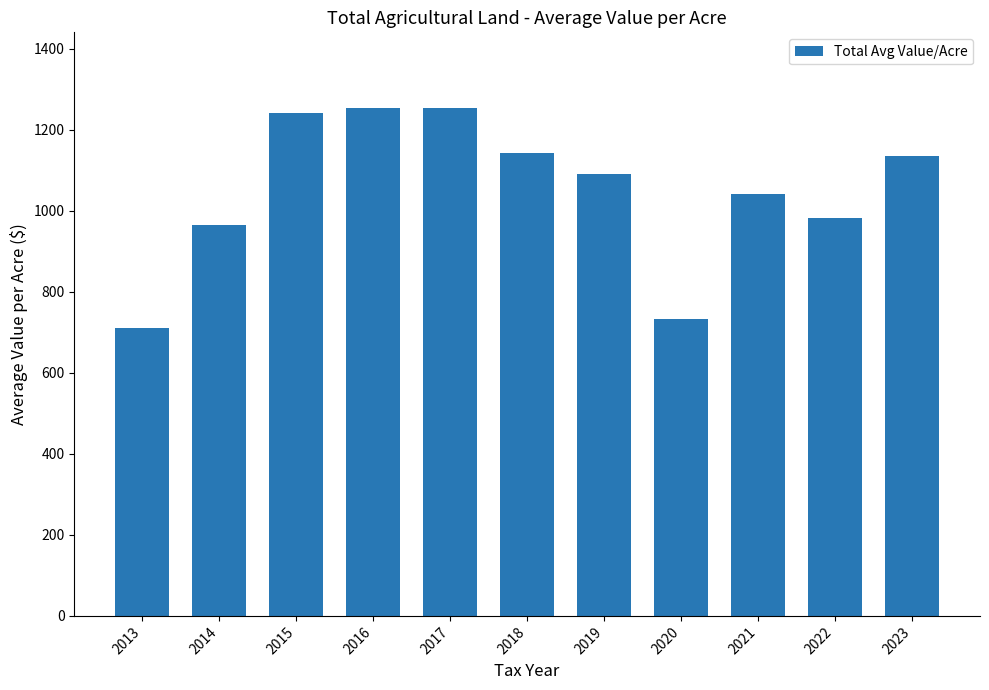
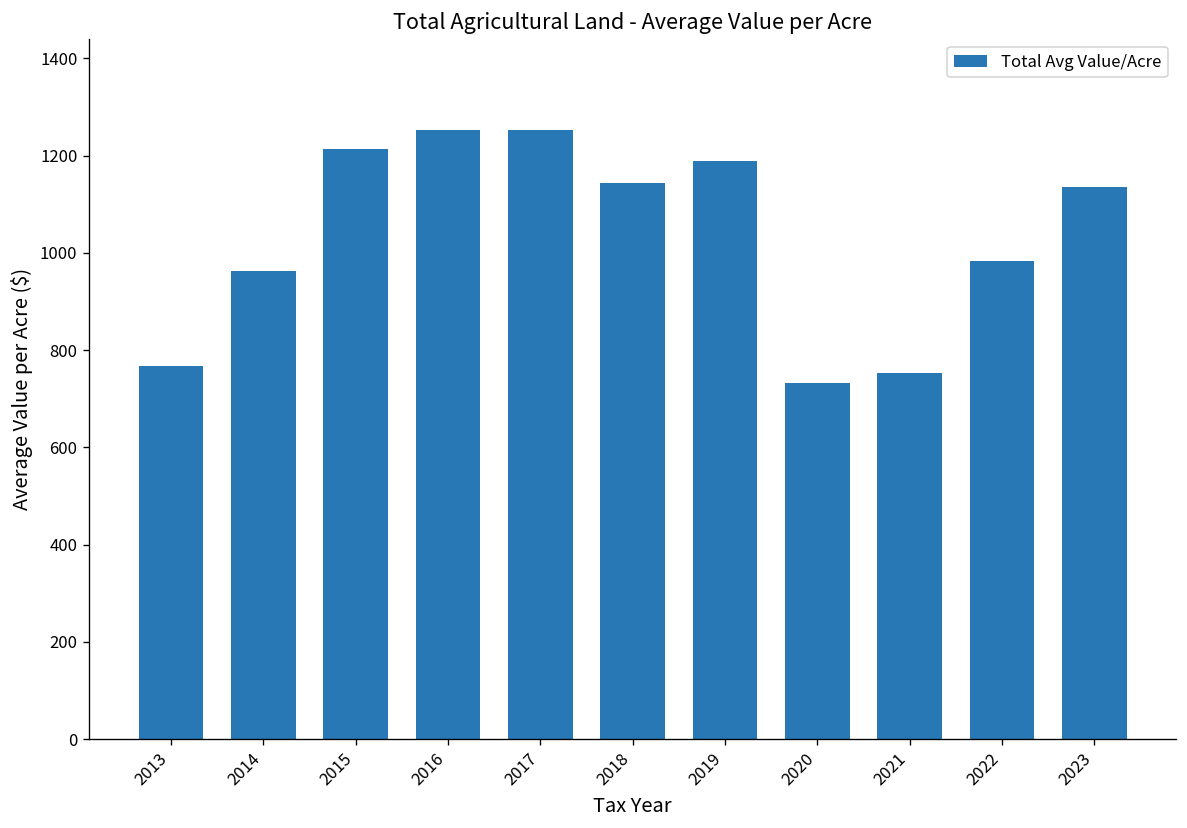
2013: 710 -> 770
2015: 1240 -> 1210
2019: 1090 -> 1190
2021: 1040 -> 750
